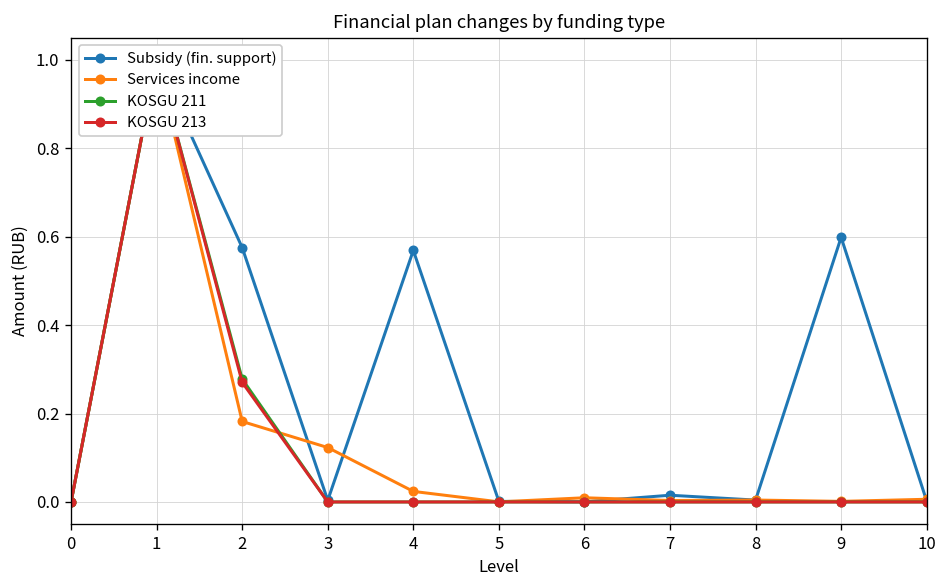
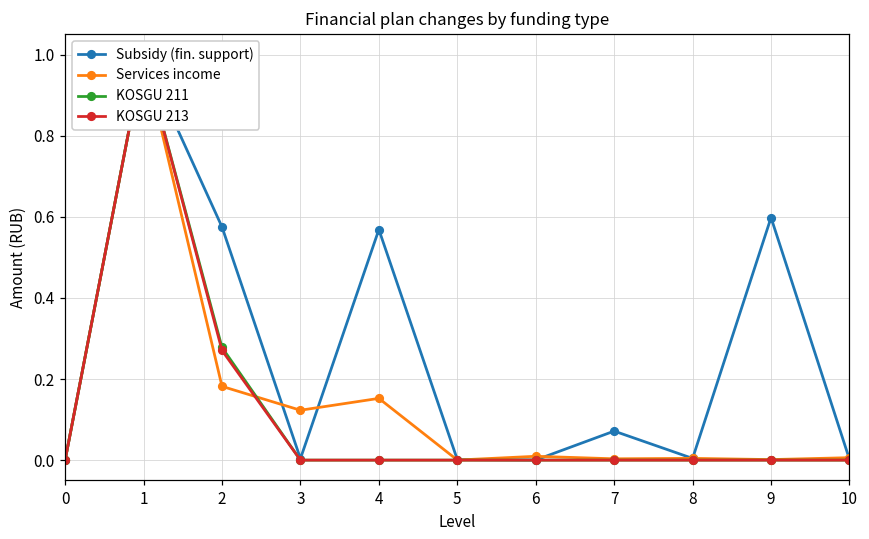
Services income, 4: 0.02 -> 0.15
Subsidy (fin. support), 7: 0.02 -> 0.07
